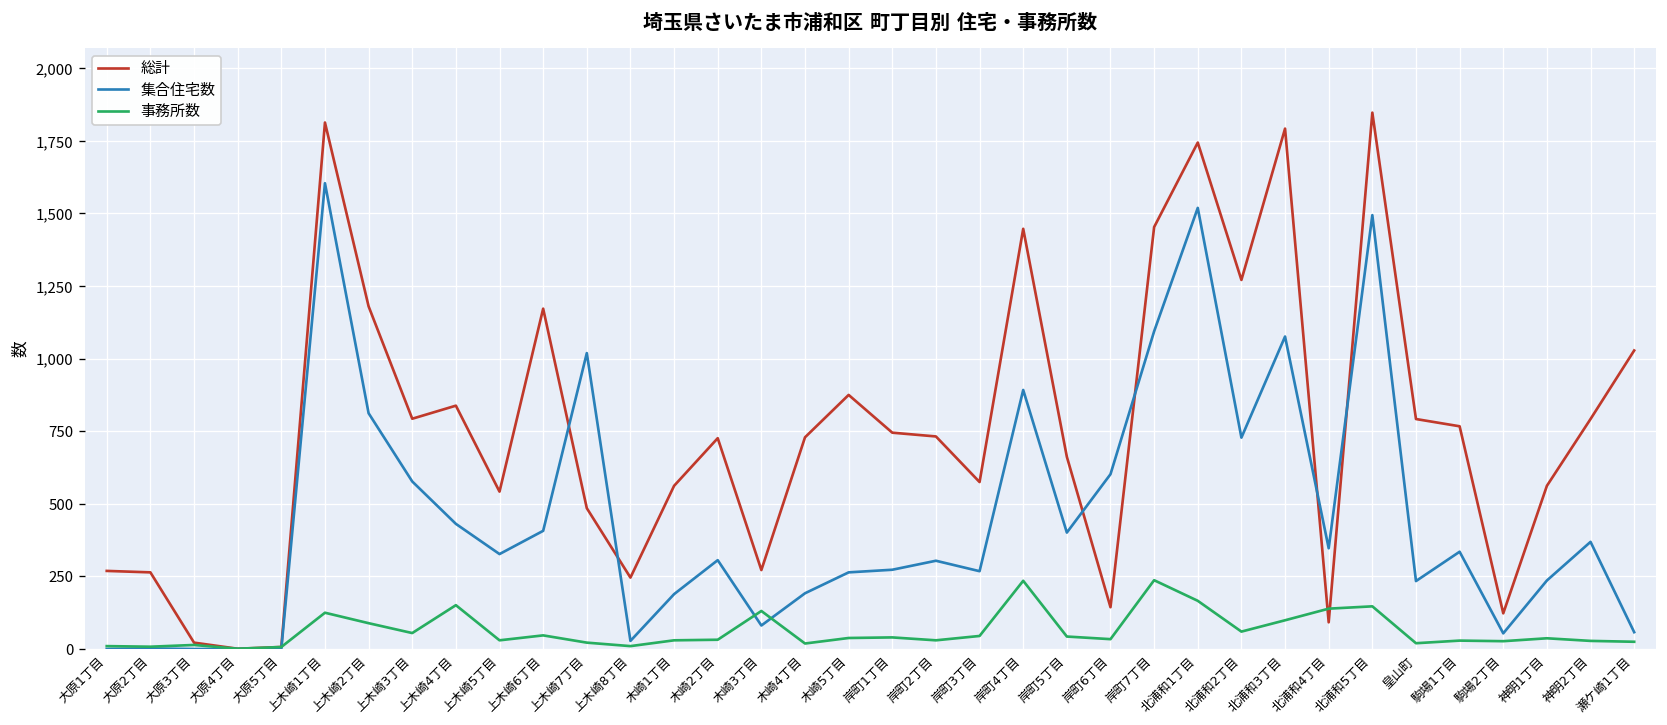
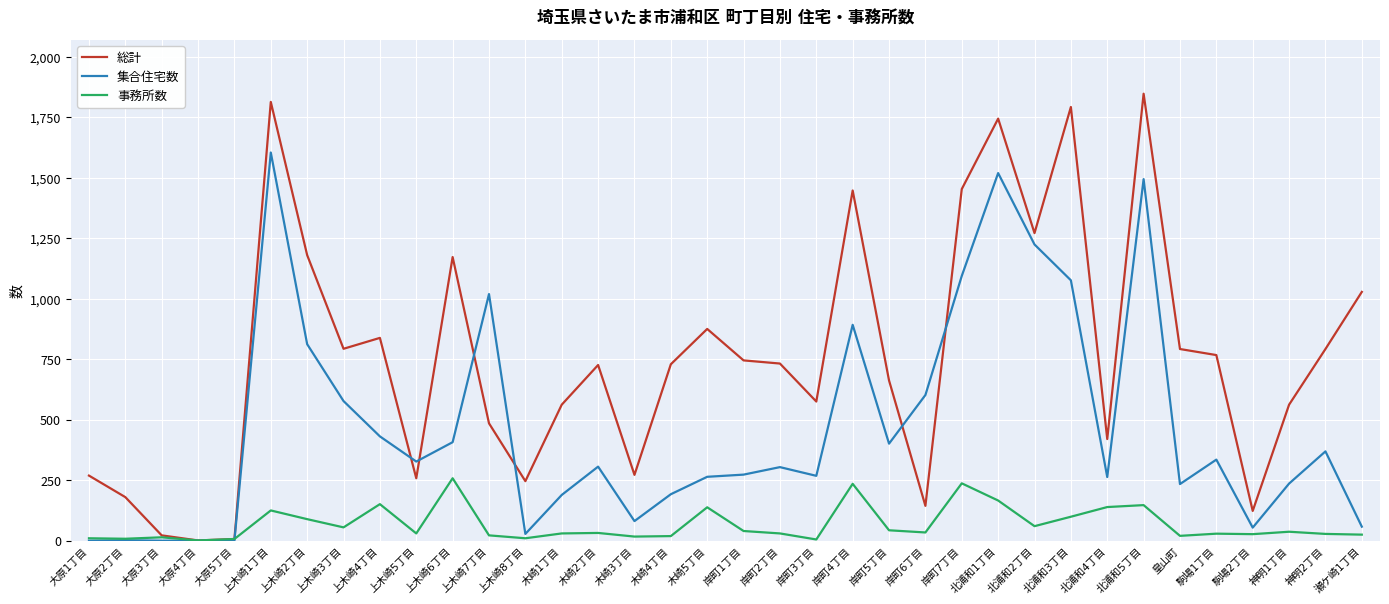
総計, 大原2丁目: 260 -> 180
総計, 上木崎5丁目: 540 -> 260
事務所数, 上木崎6丁目: 50 -> 260
事務所数, 木崎3丁目: 130 -> 20
事務所数, 木崎5丁目: 40 -> 140
事務所数, 岸町3丁目: 50 -> 10
集合住宅数, 北浦和2丁目: 730 -> 1,220
総計, 北浦和4丁目: 90 -> 420
集合住宅数, 北浦和4丁目: 350 -> 260
